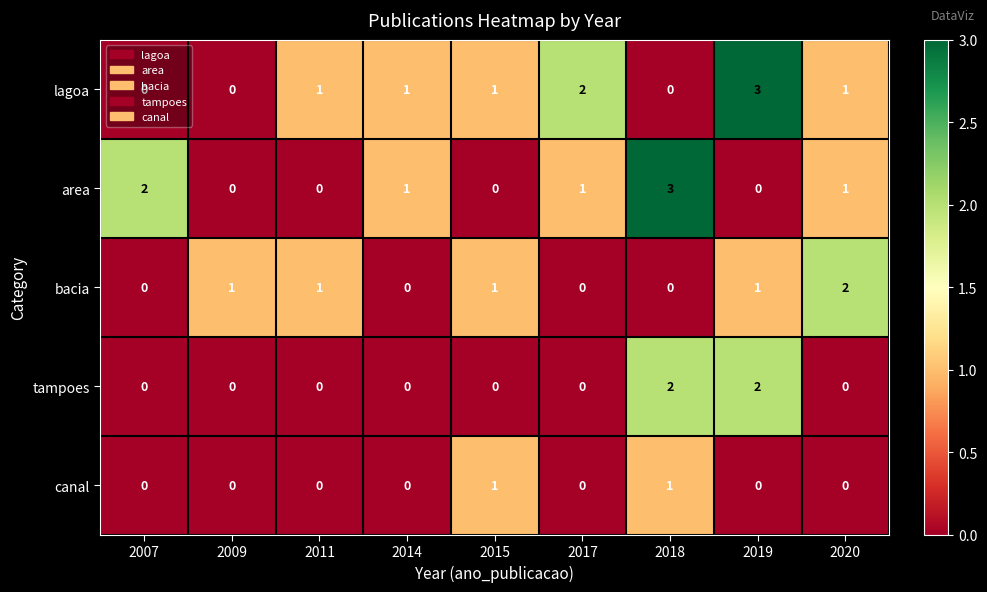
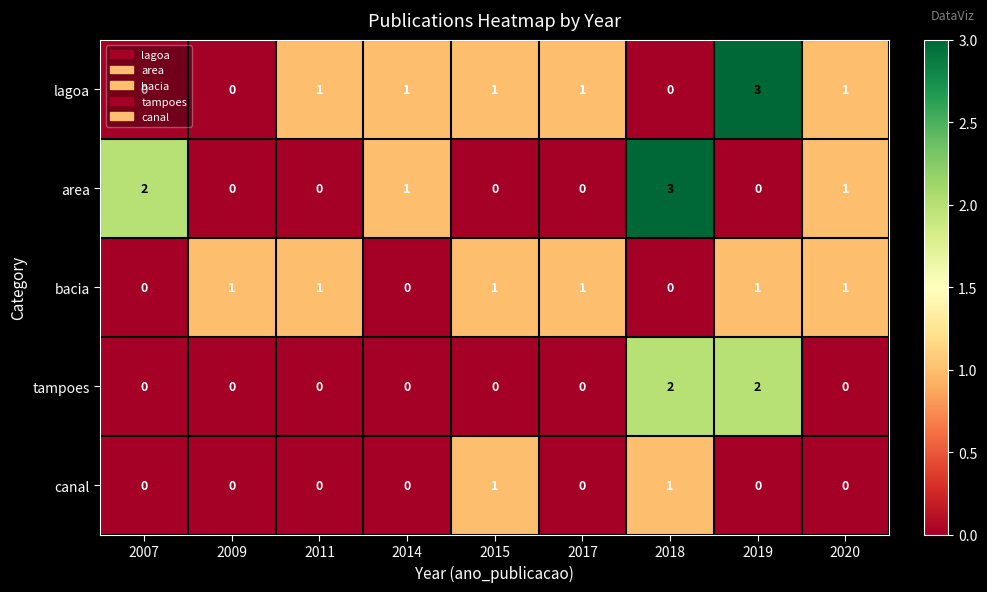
lagoa, 2017: 2 -> 1
area, 2017: 1 -> 0
bacia, 2017: 0 -> 1
bacia, 2020: 2 -> 1
